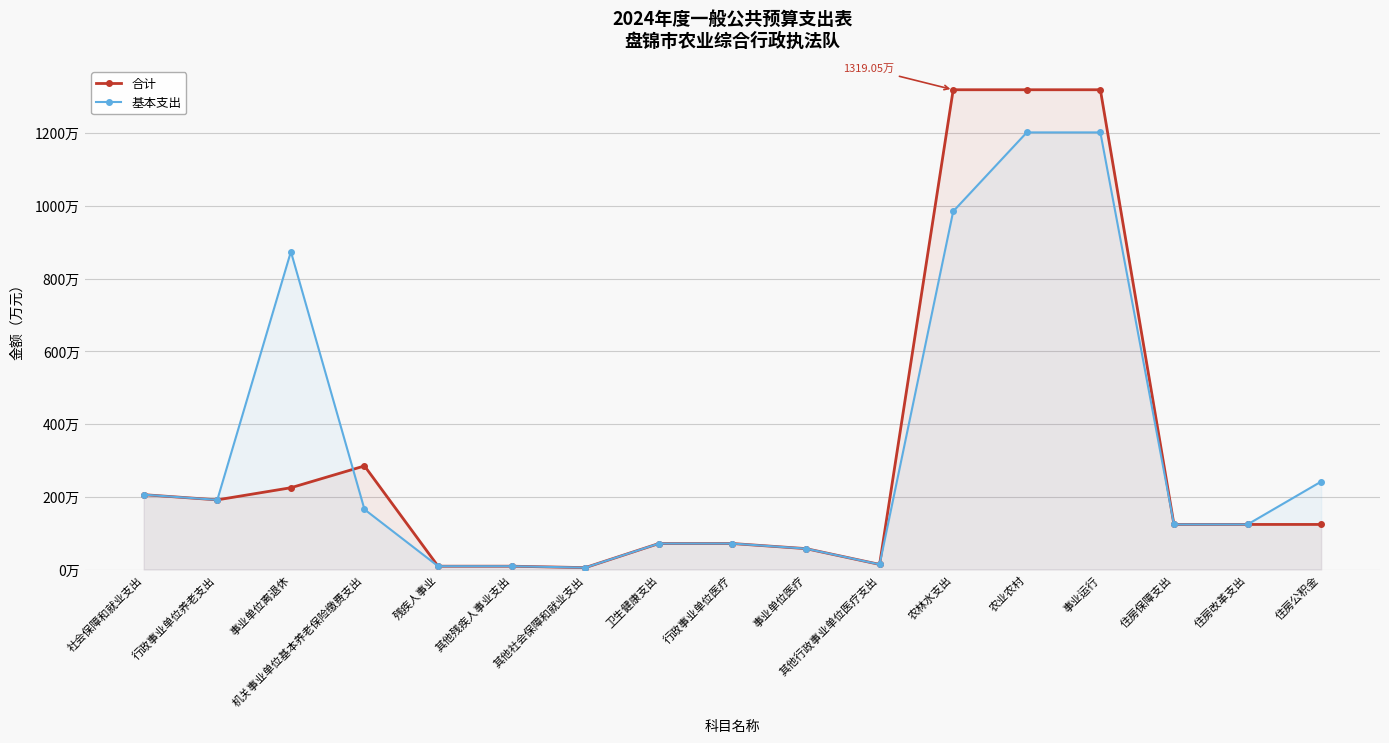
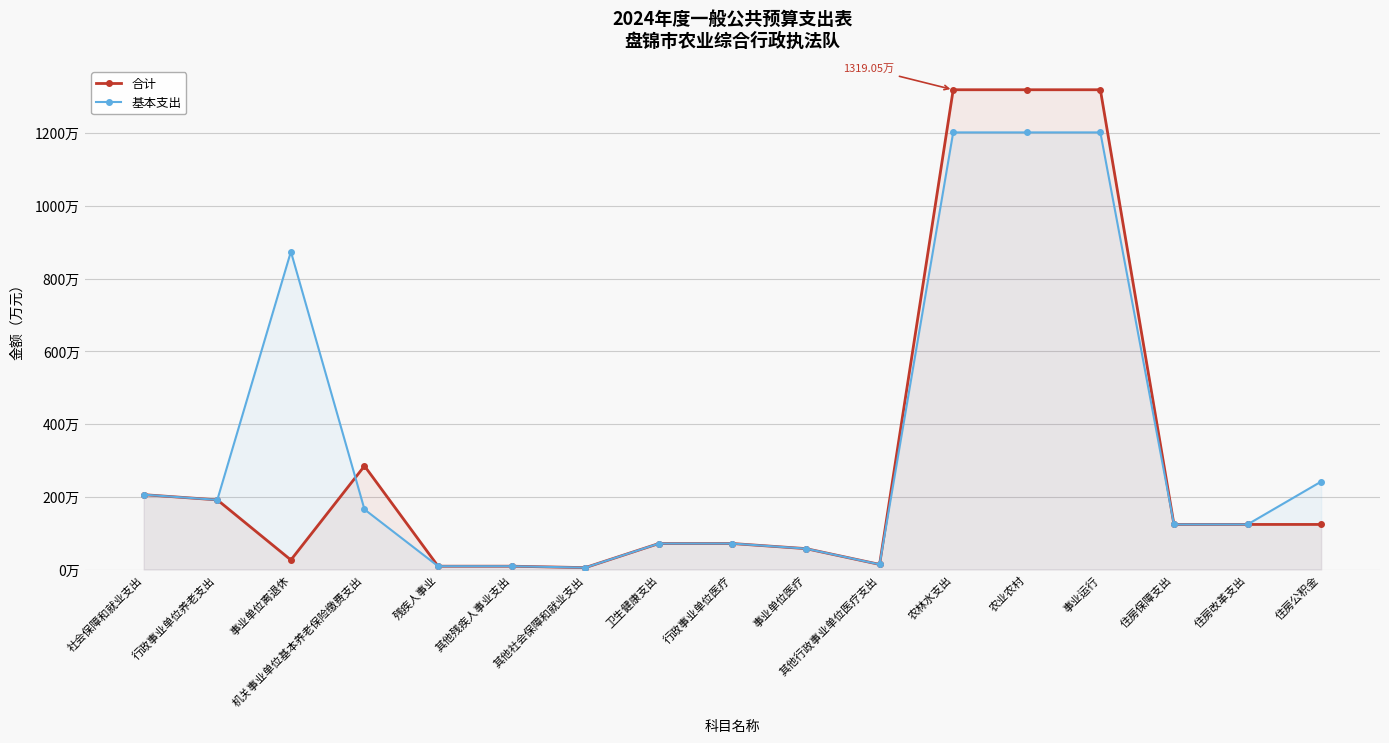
合计, 事业单位离退休: 220万 -> 30万
基本支出, 农林水支出: 980万 -> 1200万
